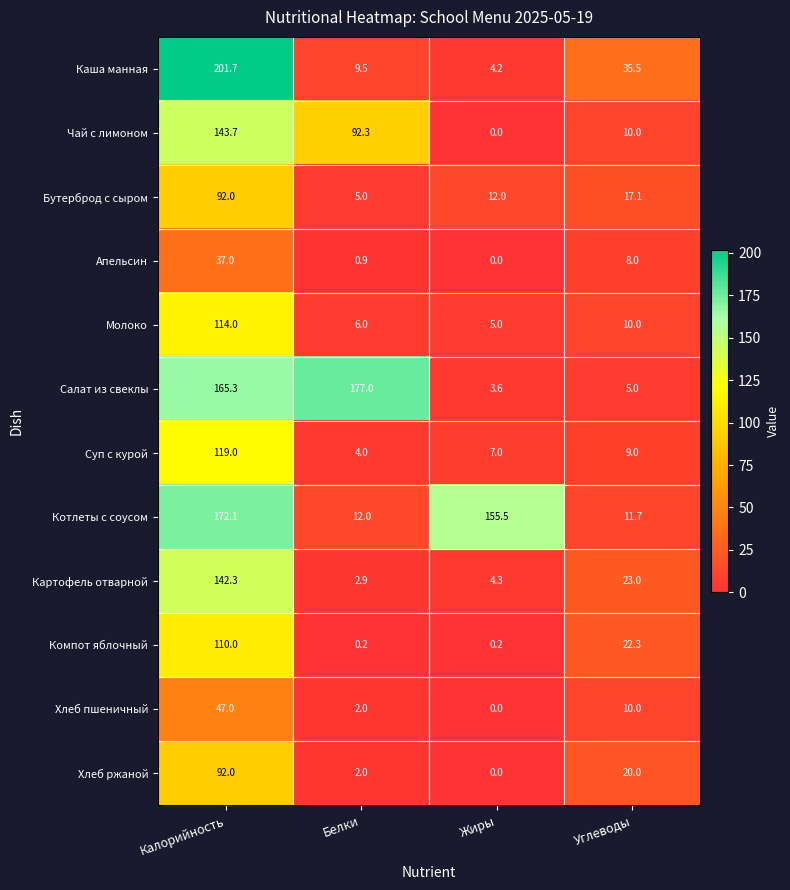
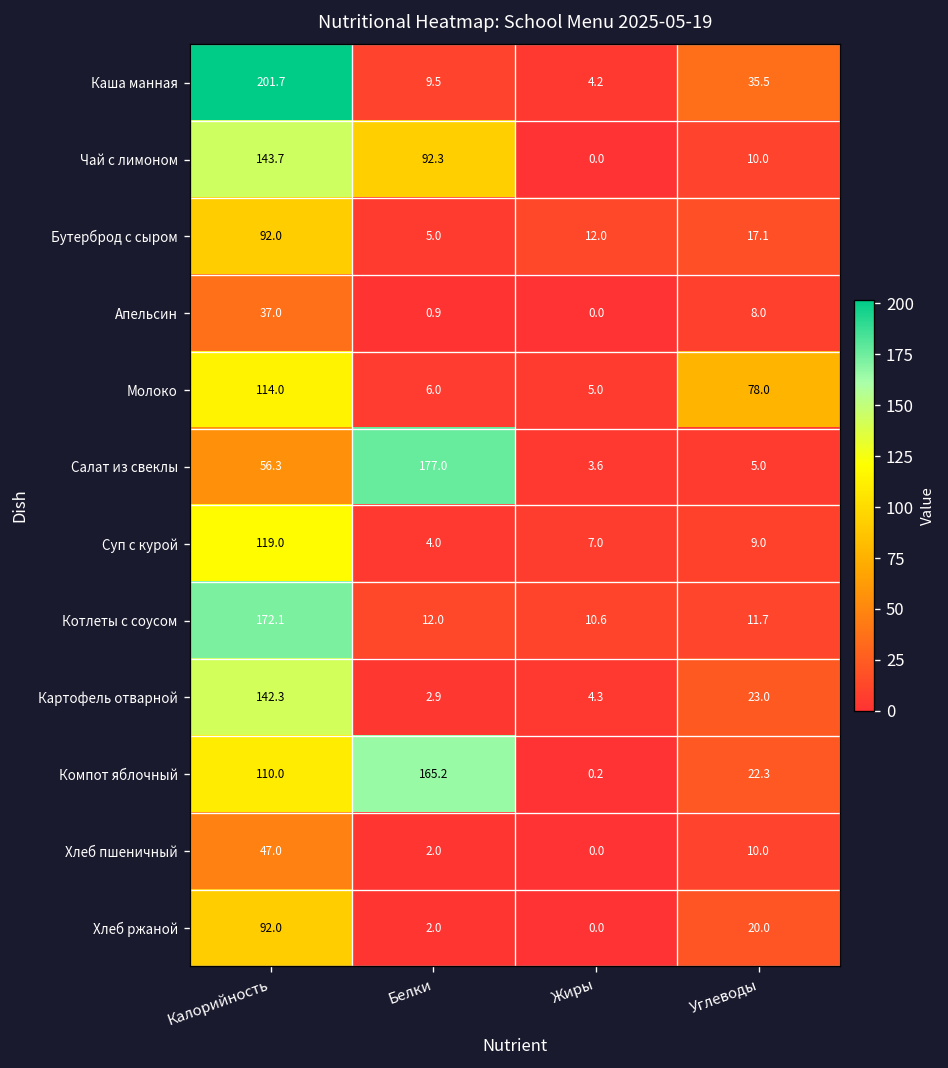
Молоко, Углеводы: 10.0 -> 78.0
Салат из свеклы, Калорийность: 165.3 -> 56.3
Котлеты с соусом, Жиры: 155.5 -> 10.6
Компот яблочный, Белки: 0.2 -> 165.2
